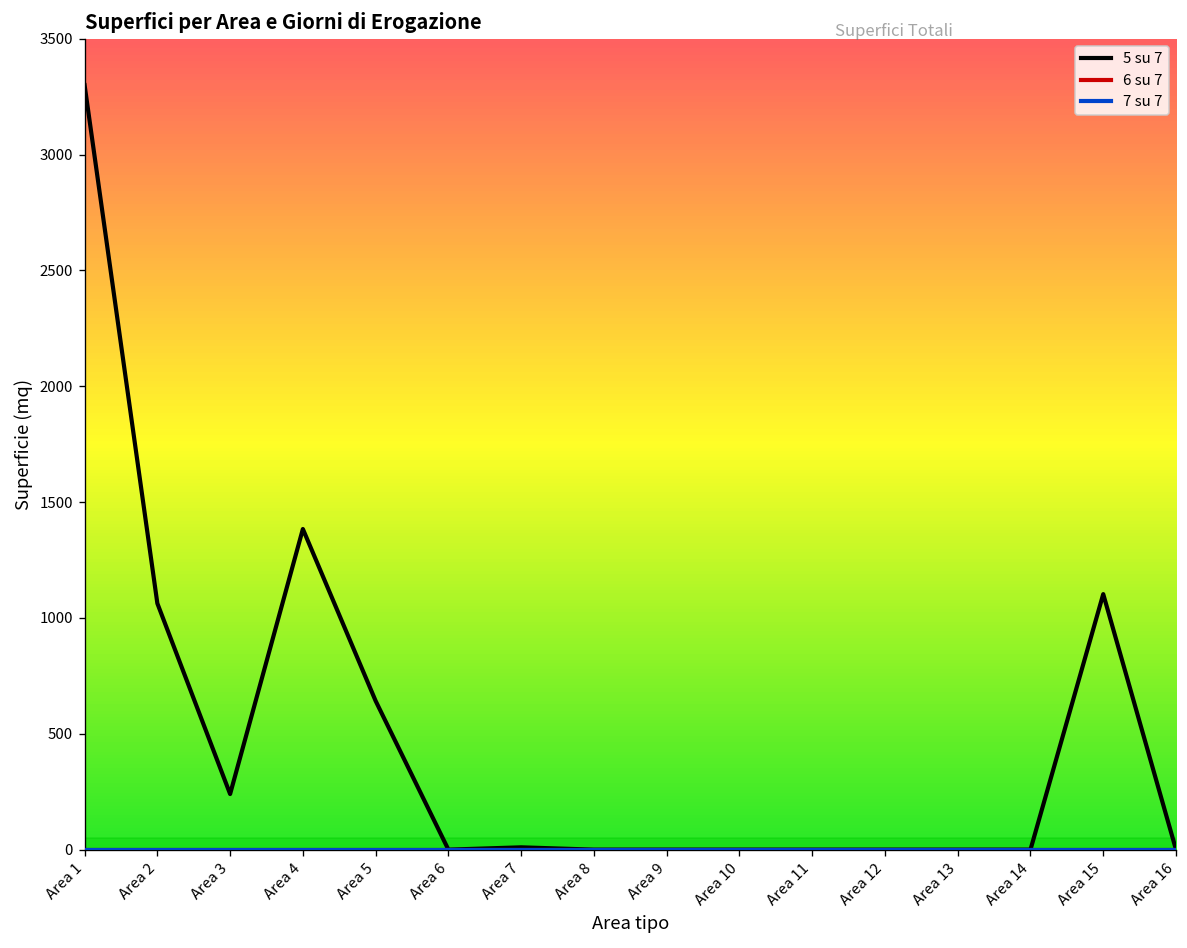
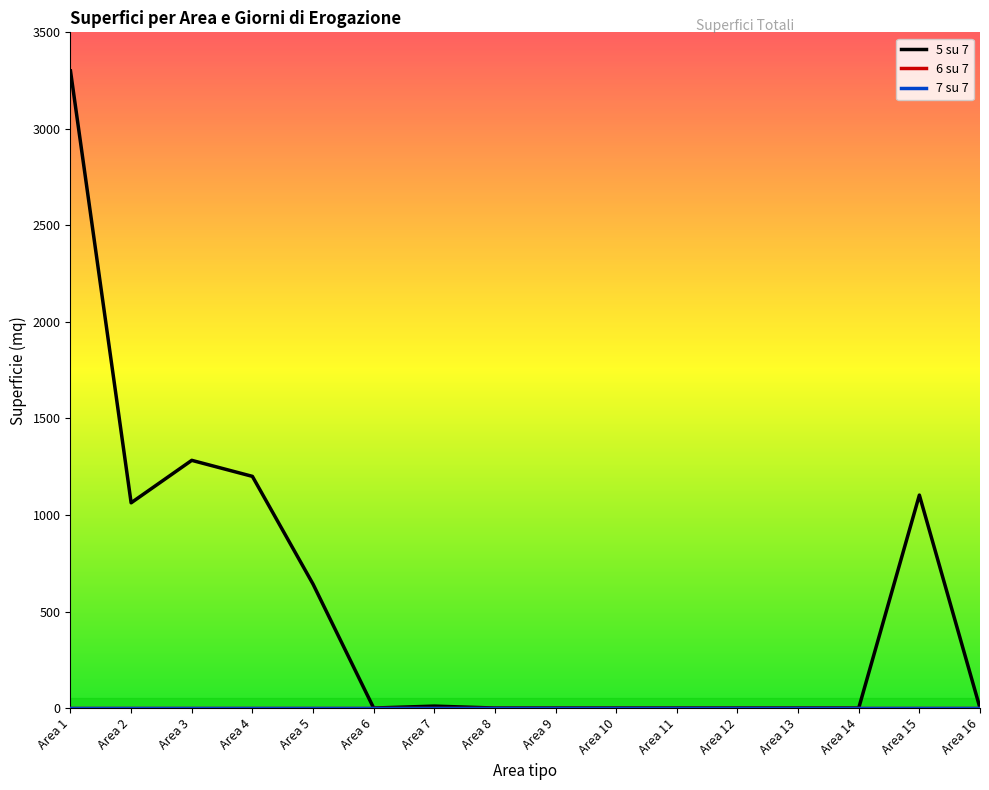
5 su 7, Area 3: 240 -> 1280
5 su 7, Area 4: 1380 -> 1200
